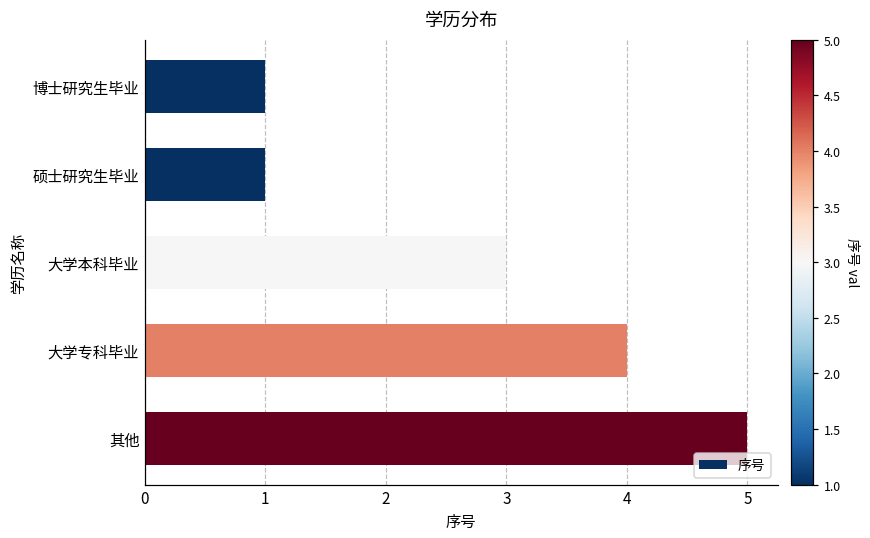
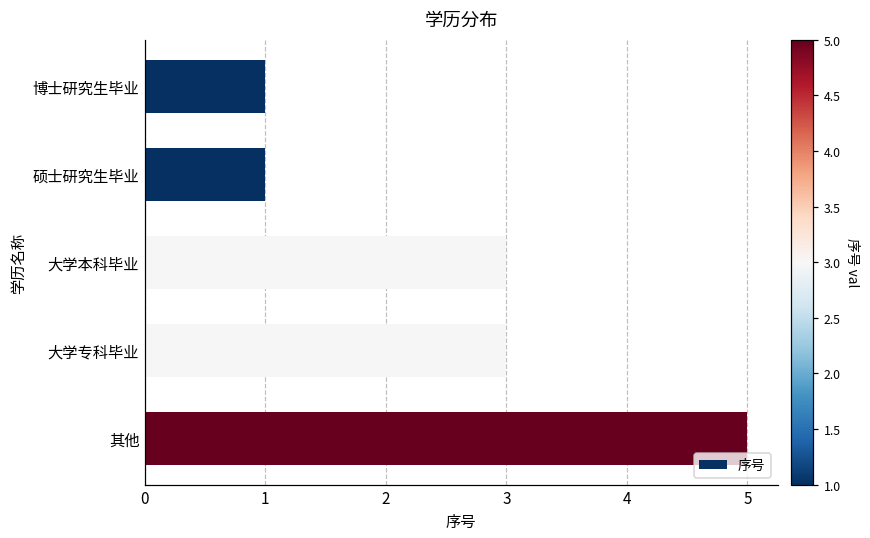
大学专科毕业: 4 -> 3
